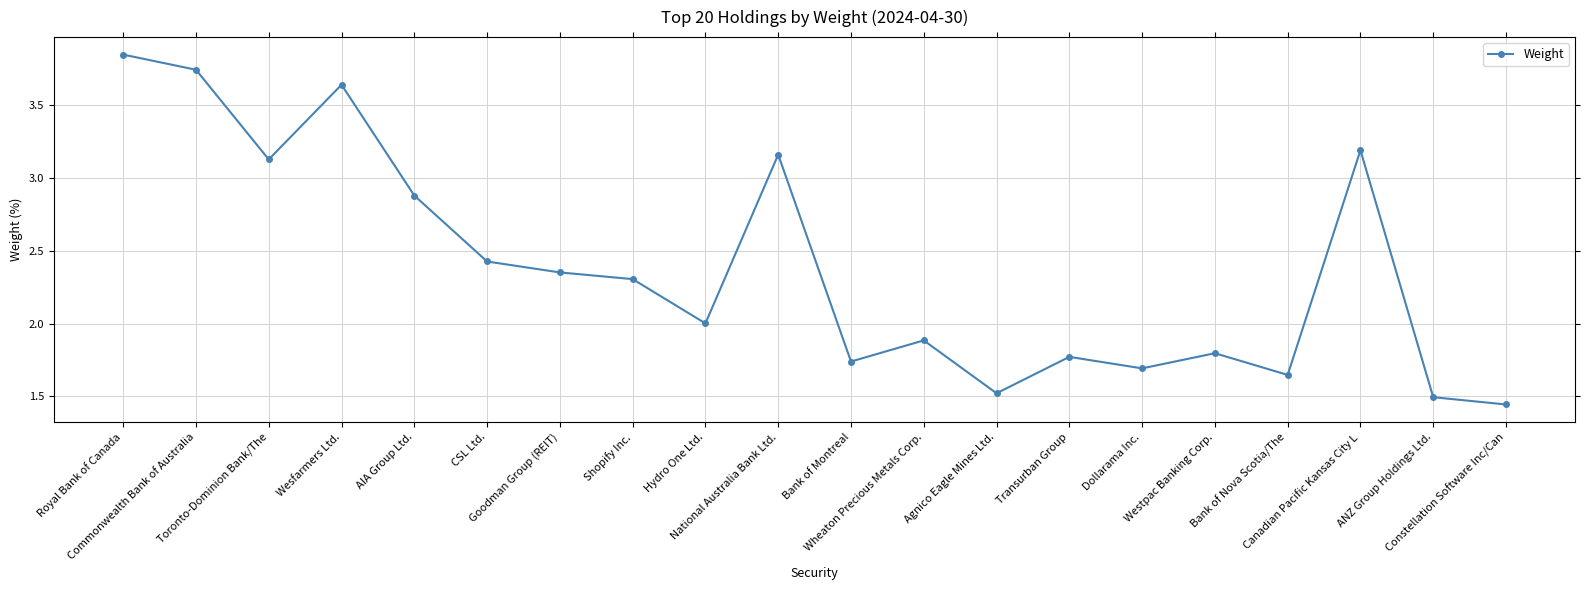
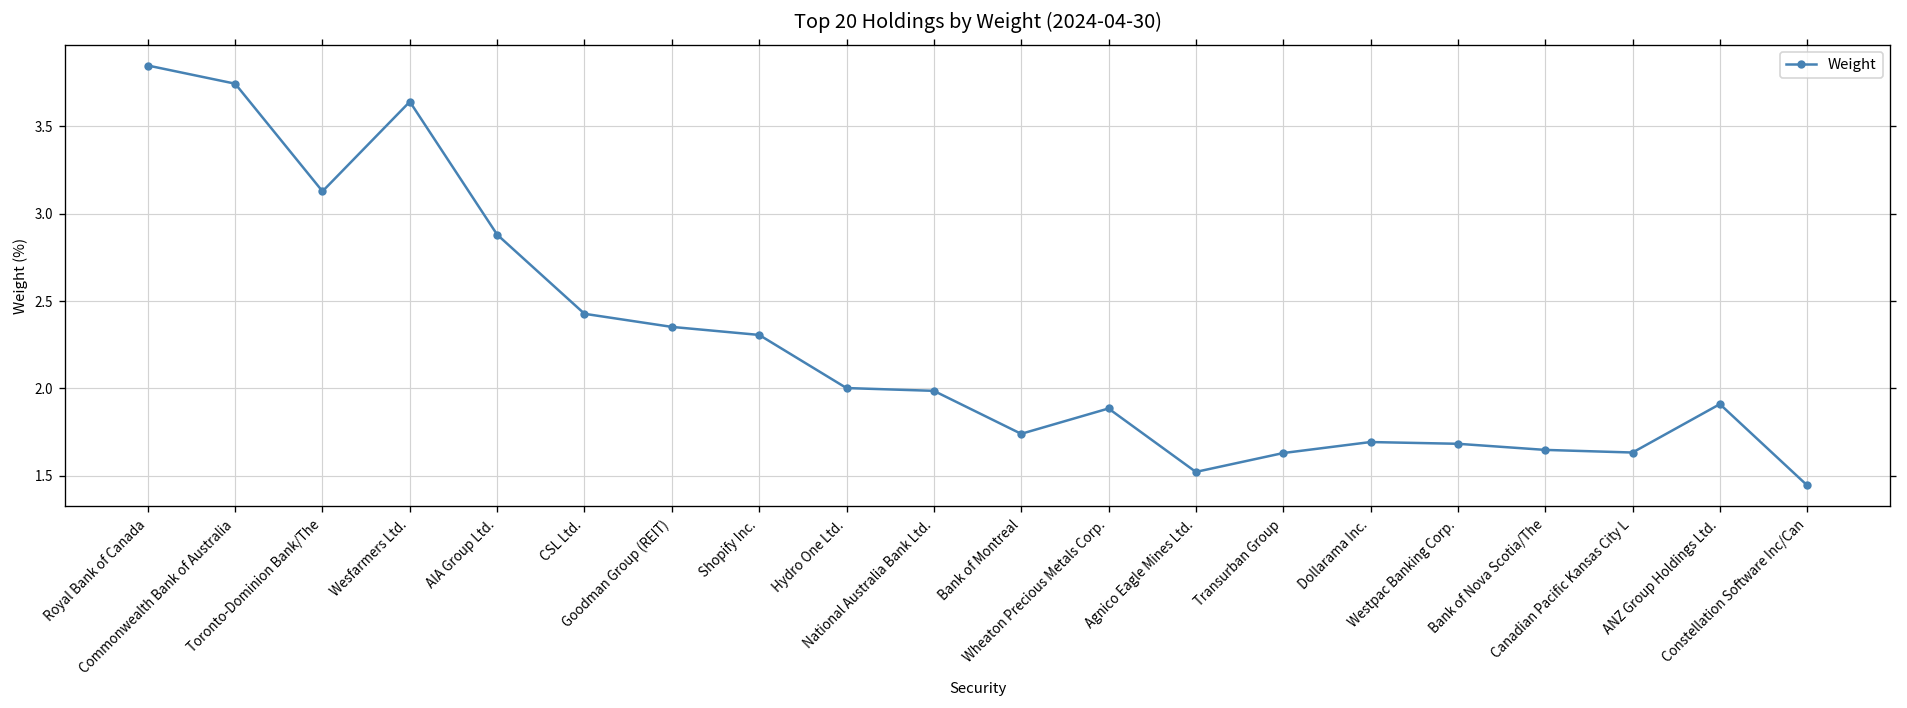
National Australia Bank Ltd.: 3.16 -> 1.99
Transurban Group: 1.77 -> 1.63
Westpac Banking Corp.: 1.80 -> 1.68
Canadian Pacific Kansas City L: 3.19 -> 1.63
ANZ Group Holdings Ltd.: 1.50 -> 1.91
